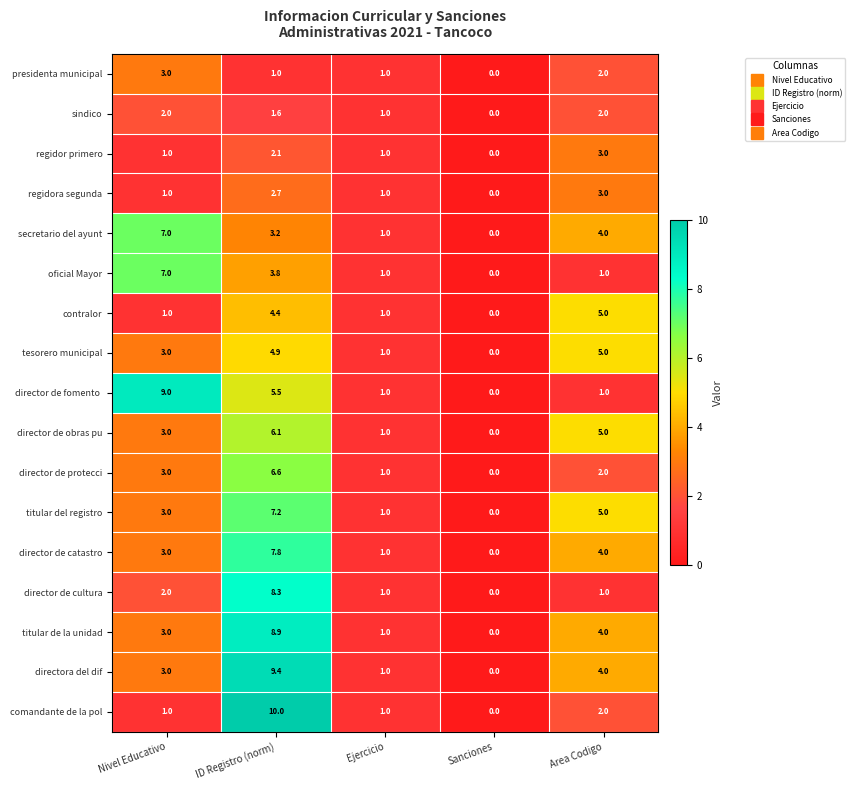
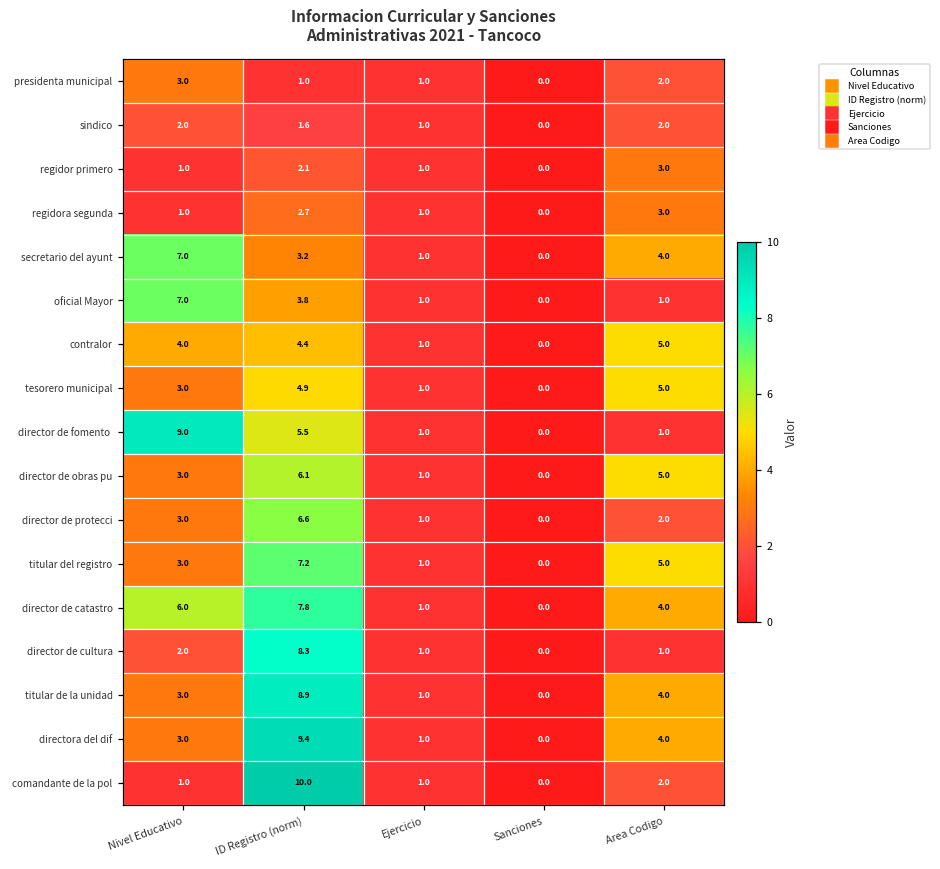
contralor, Nivel Educativo: 1.0 -> 4.0
director de catastro, Nivel Educativo: 3.0 -> 6.0
